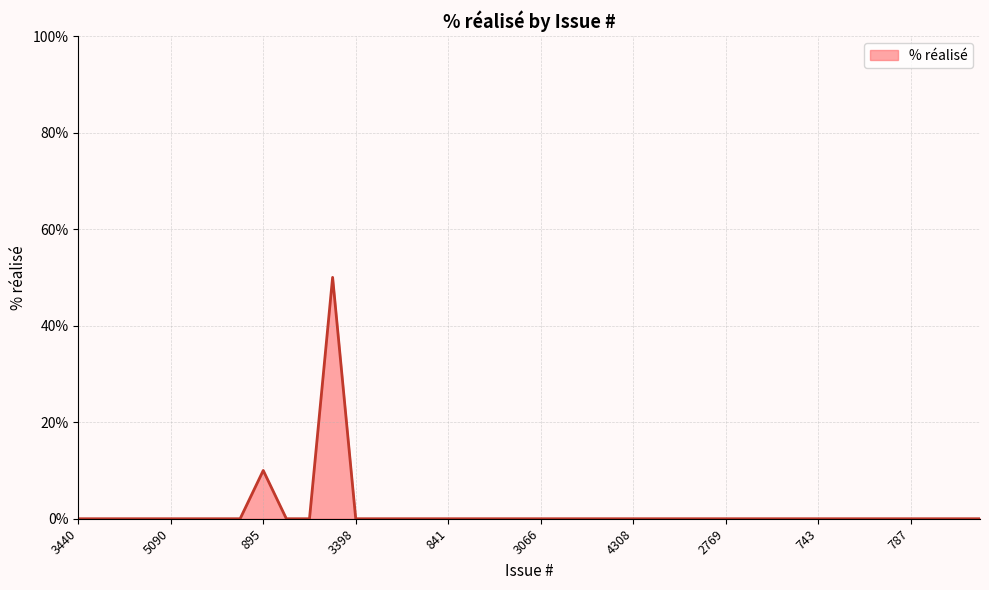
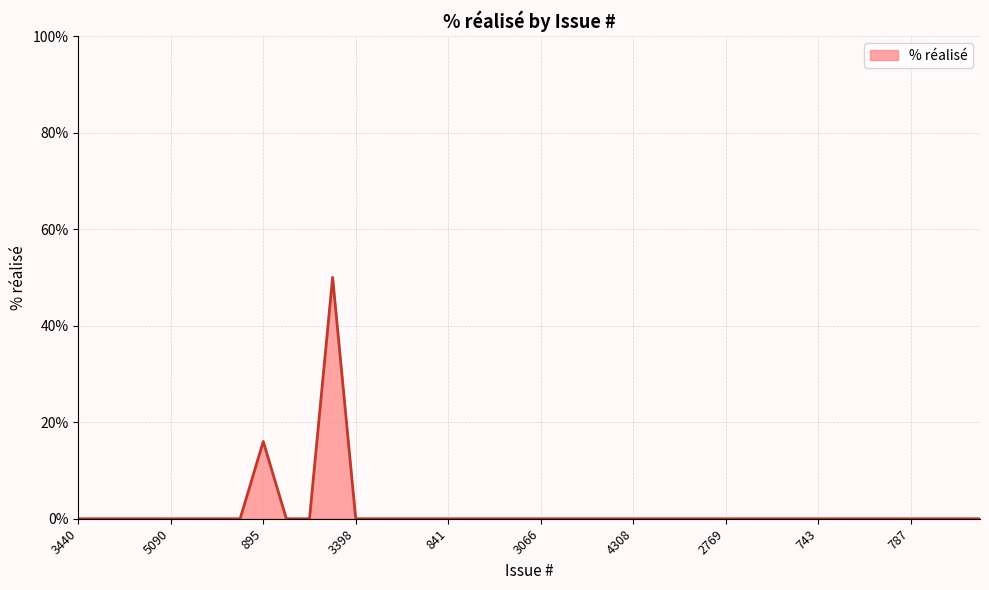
895: 10% -> 16%
